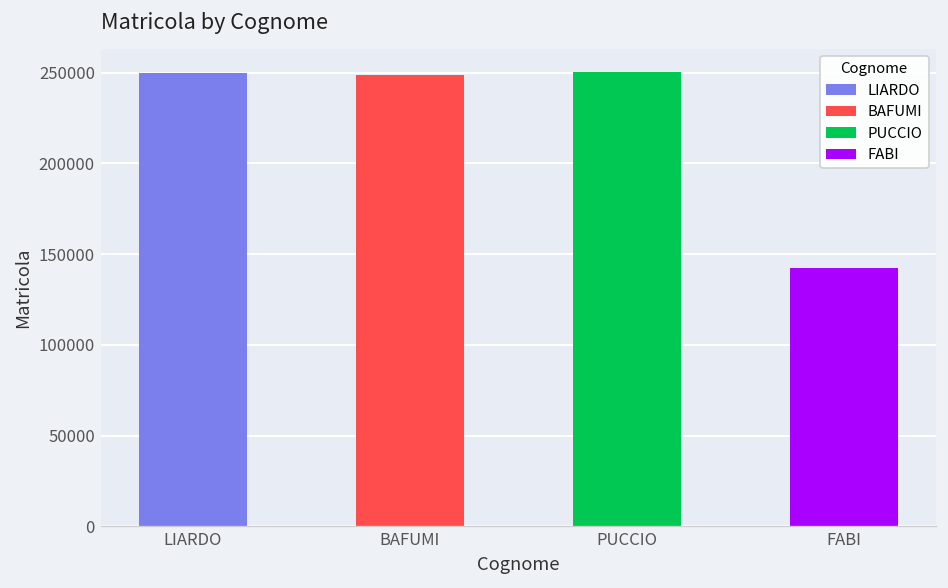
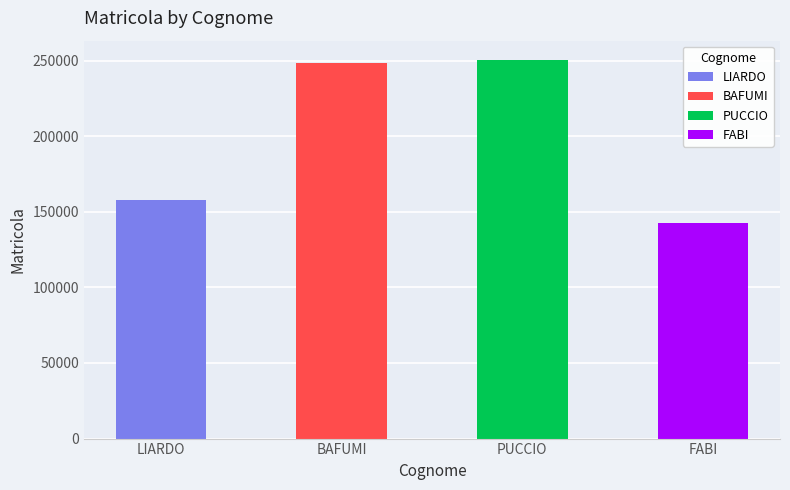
LIARDO: 250000 -> 158000
